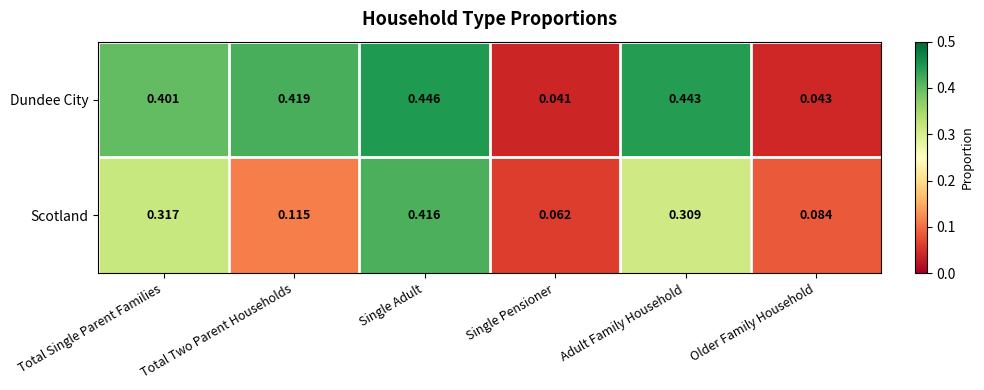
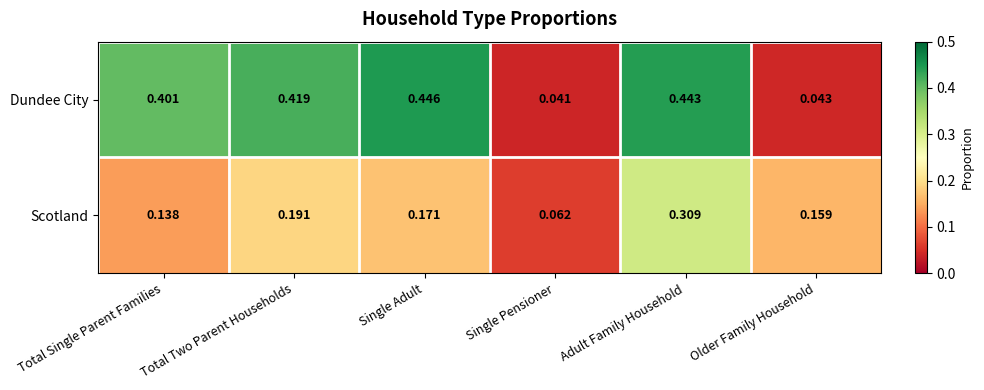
Scotland, Total Single Parent Families: 0.317 -> 0.138
Scotland, Total Two Parent Households: 0.115 -> 0.191
Scotland, Single Adult: 0.416 -> 0.171
Scotland, Older Family Household: 0.084 -> 0.159
